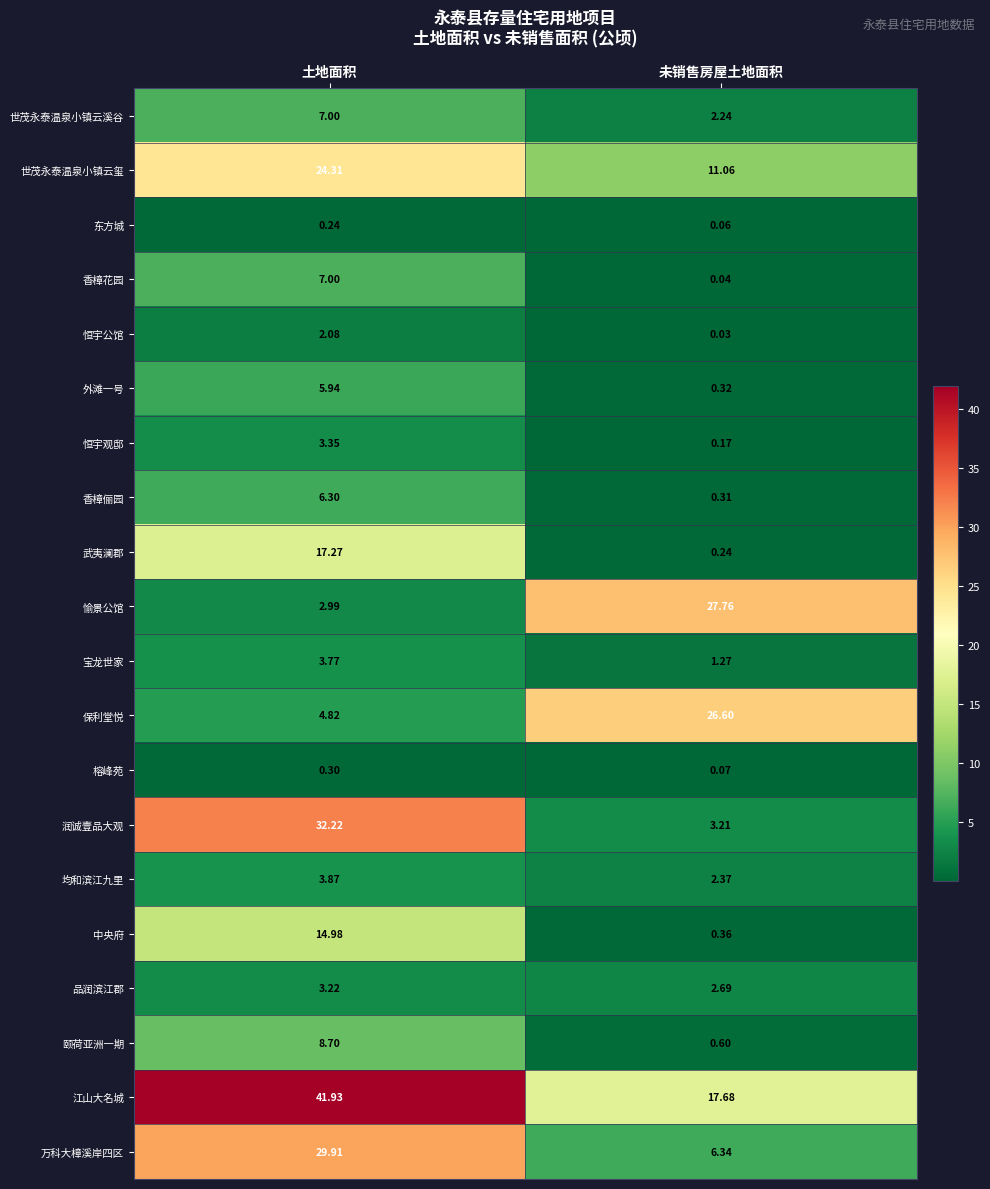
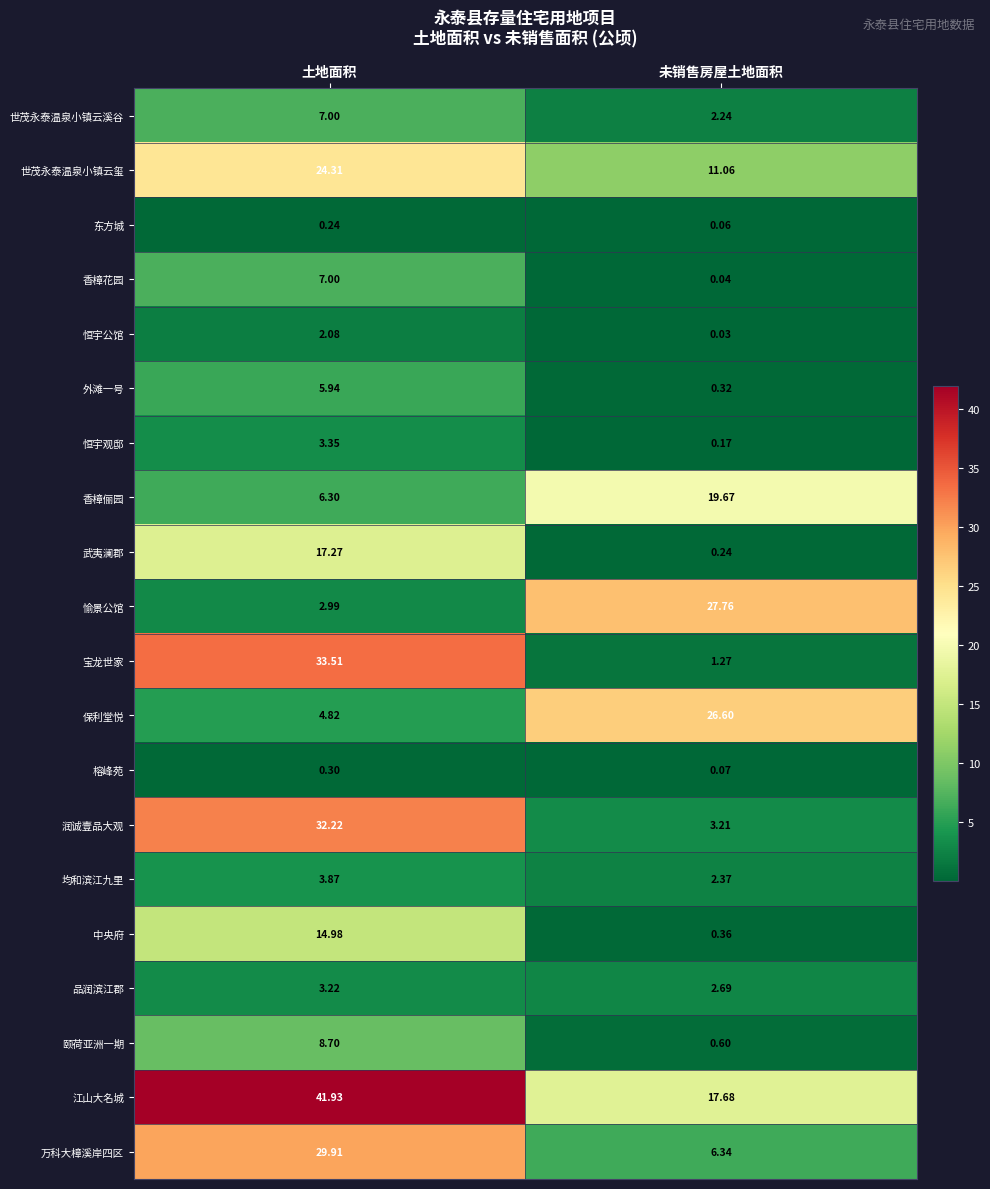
香樟俪园, 未销售房屋土地面积: 0.31 -> 19.67
宝龙世家, 土地面积: 3.77 -> 33.51
